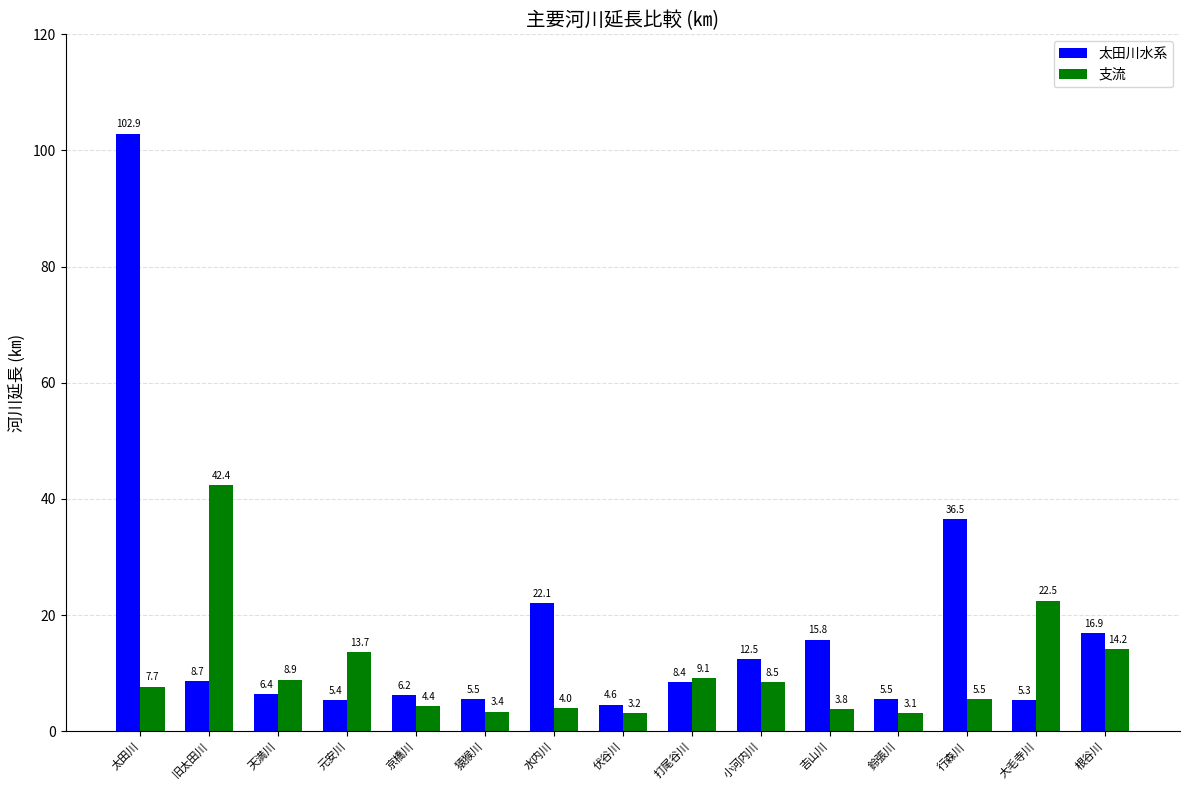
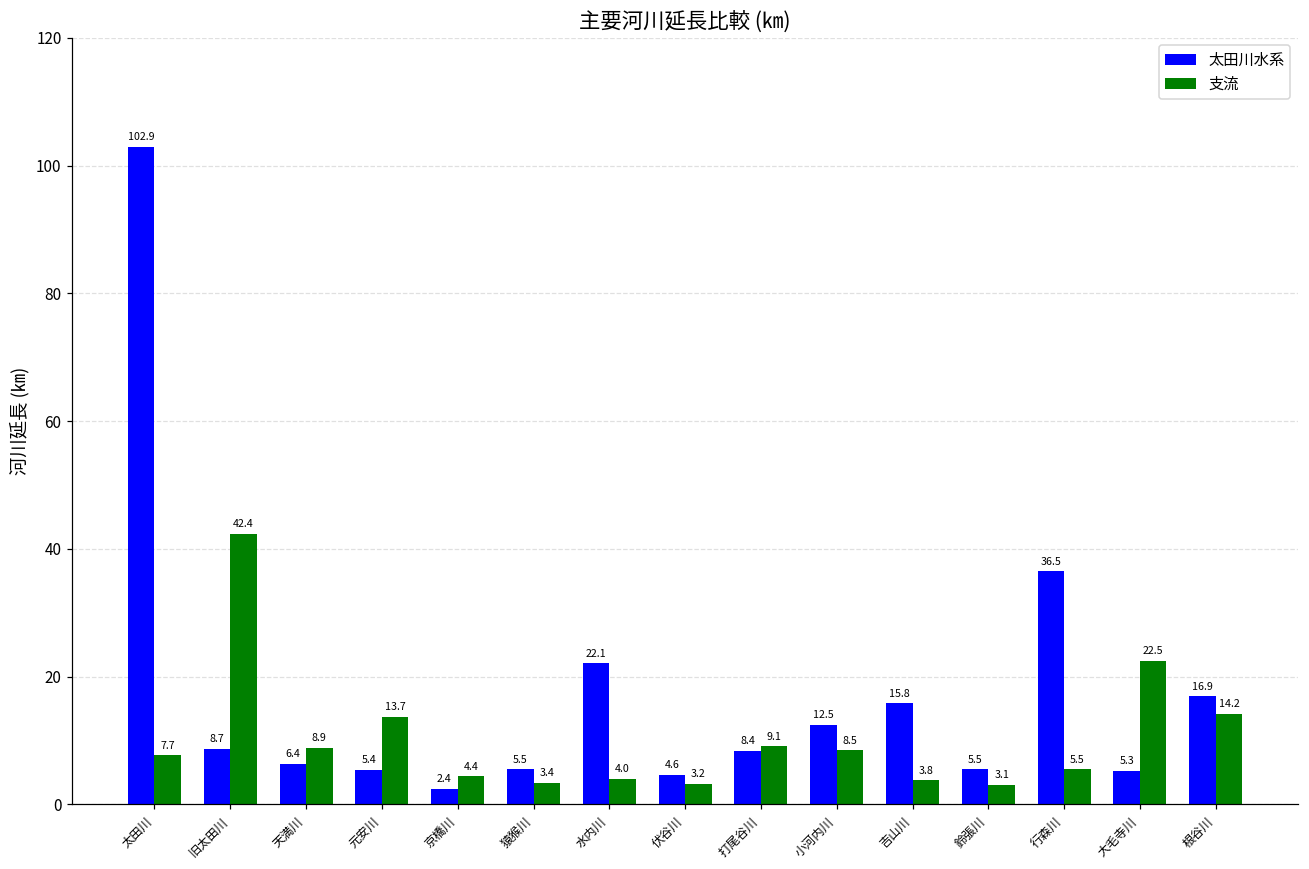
太田川水系, 京橋川: 6.2 -> 2.4
